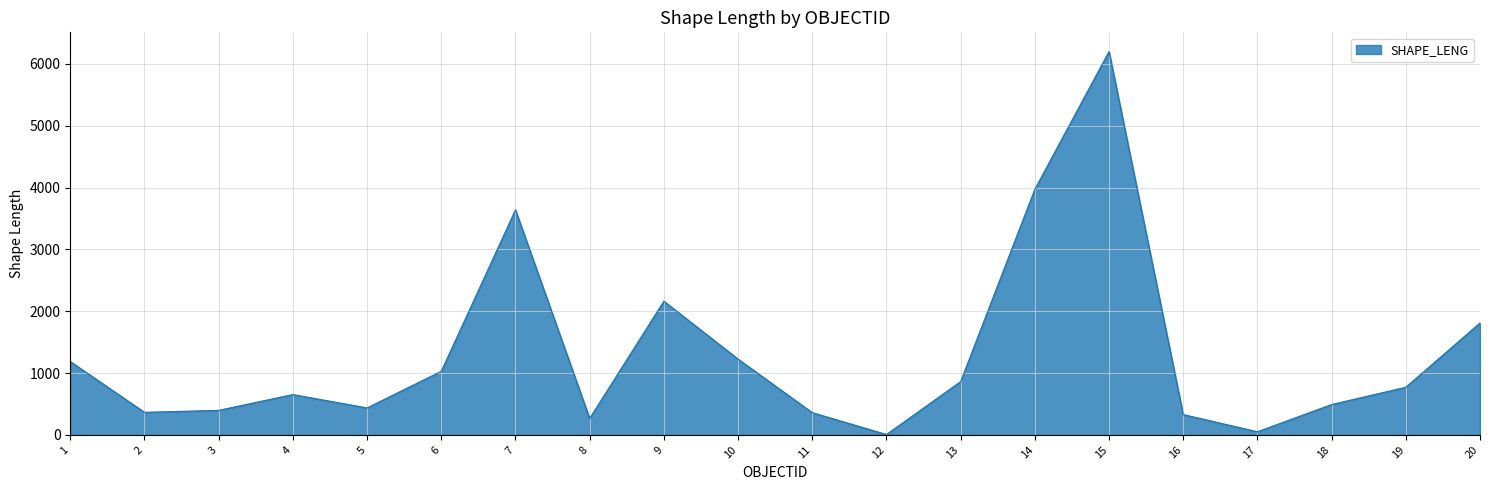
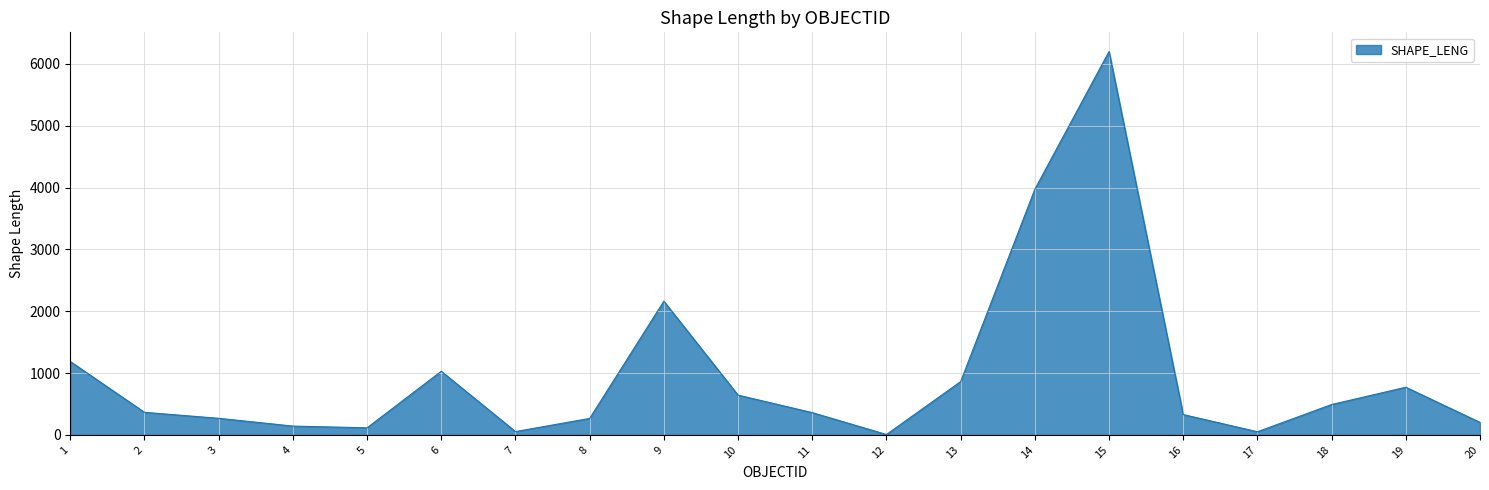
3: 400 -> 300
4: 700 -> 100
5: 400 -> 100
7: 3600 -> 100
10: 1200 -> 600
20: 1800 -> 200
